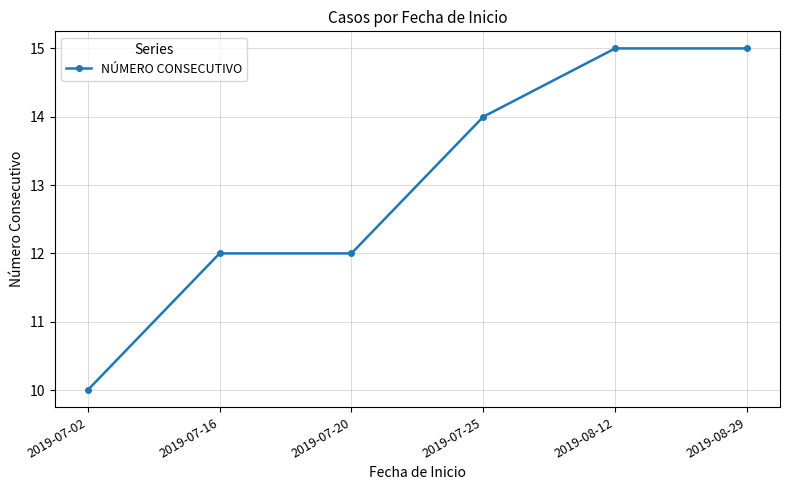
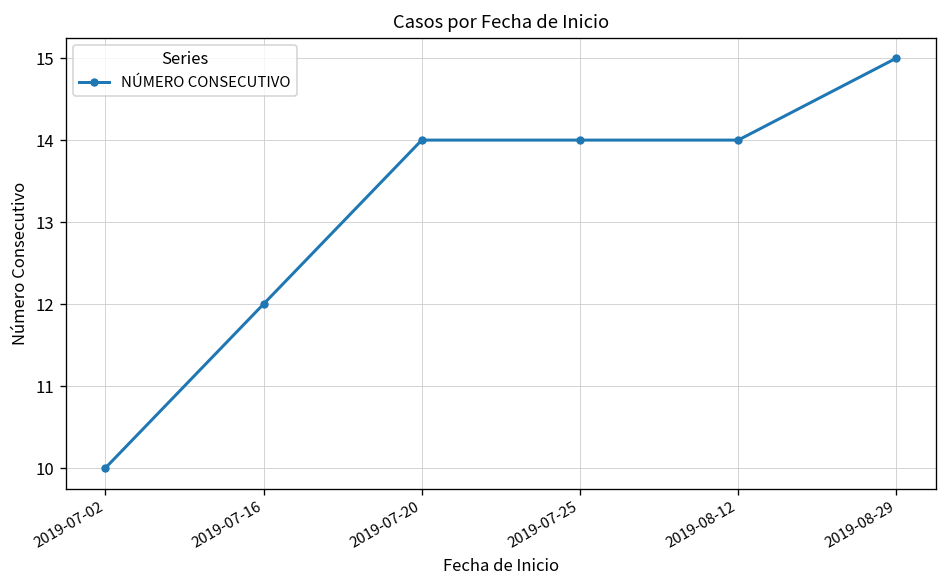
2019-07-20: 12 -> 14
2019-08-12: 15 -> 14
